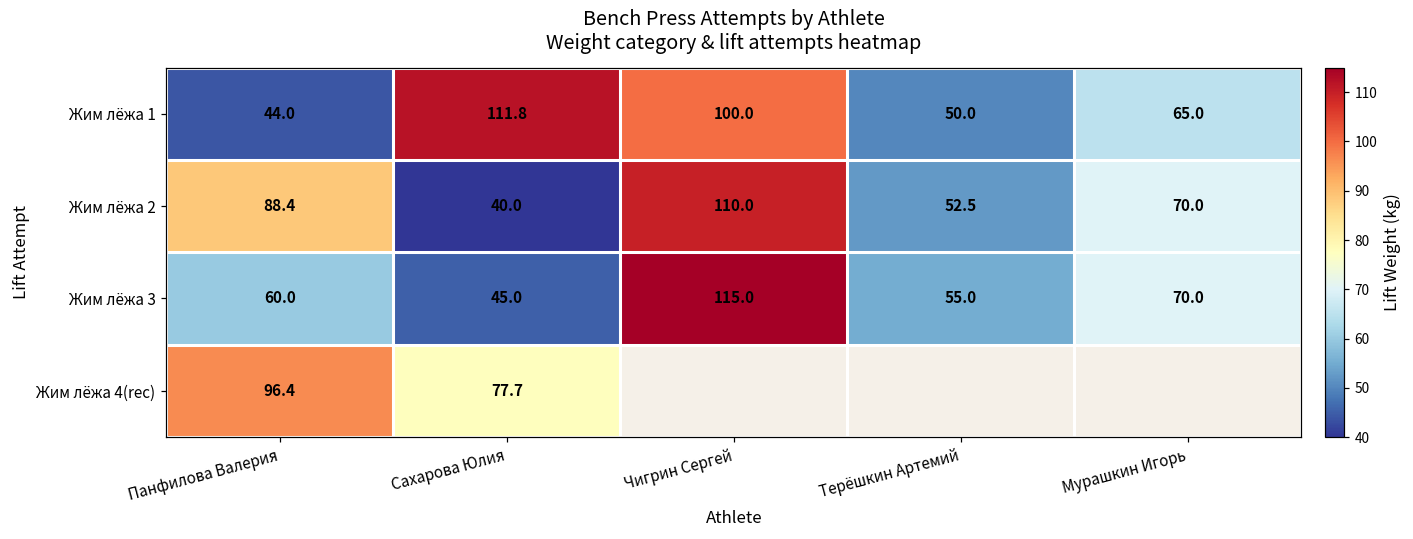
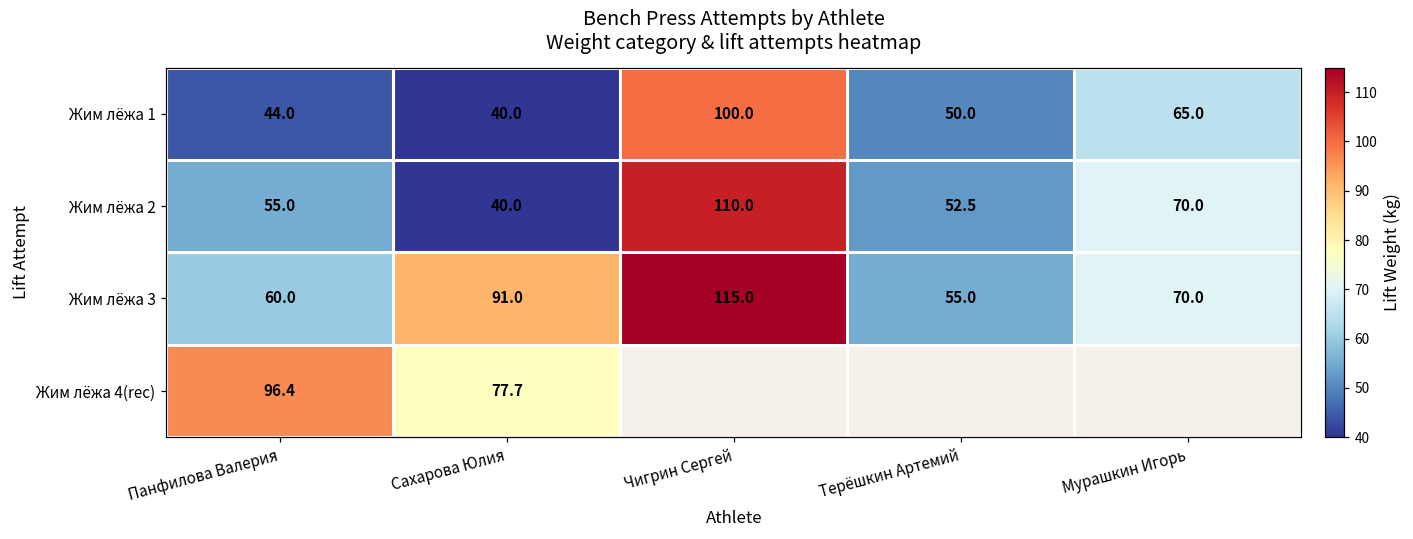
Жим лёжа 1, Сахарова Юлия: 111.8 -> 40.0
Жим лёжа 2, Панфилова Валерия: 88.4 -> 55.0
Жим лёжа 3, Сахарова Юлия: 45.0 -> 91.0
